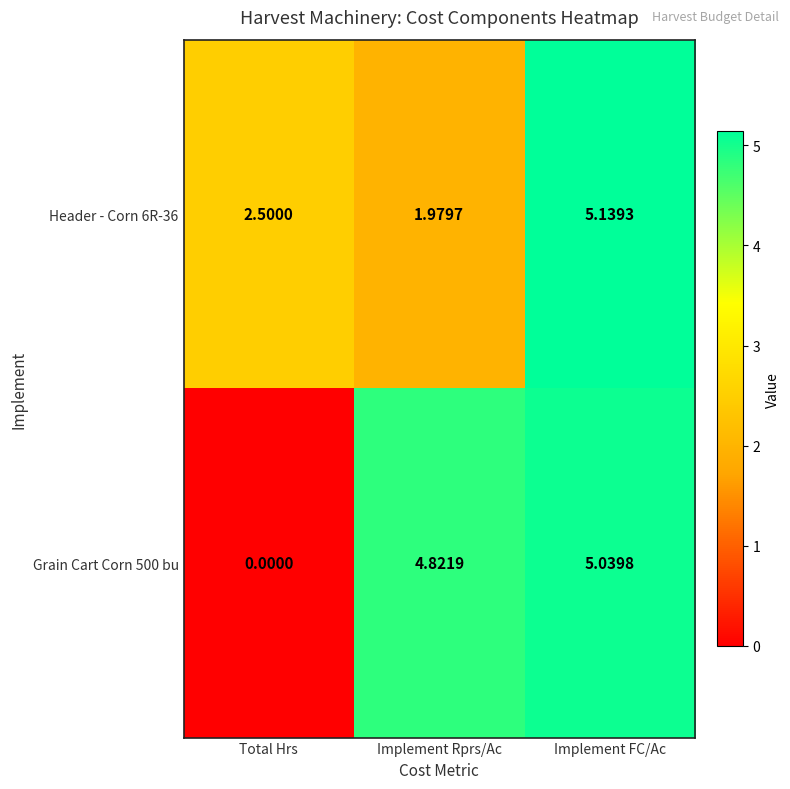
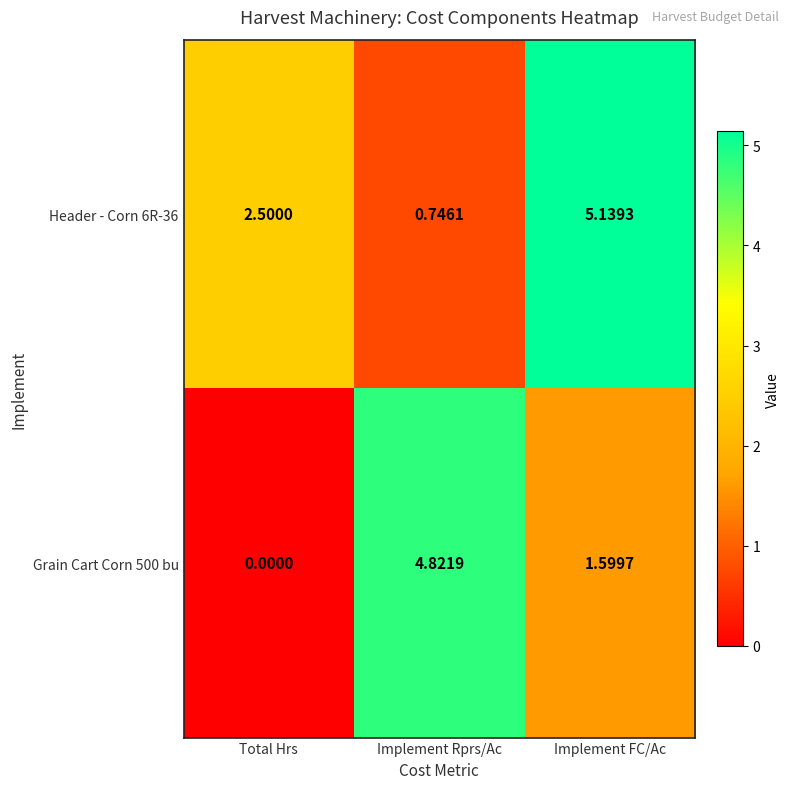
Header - Corn 6R-36, Implement Rprs/Ac: 1.9797 -> 0.7461
Grain Cart Corn 500 bu, Implement FC/Ac: 5.0398 -> 1.5997
